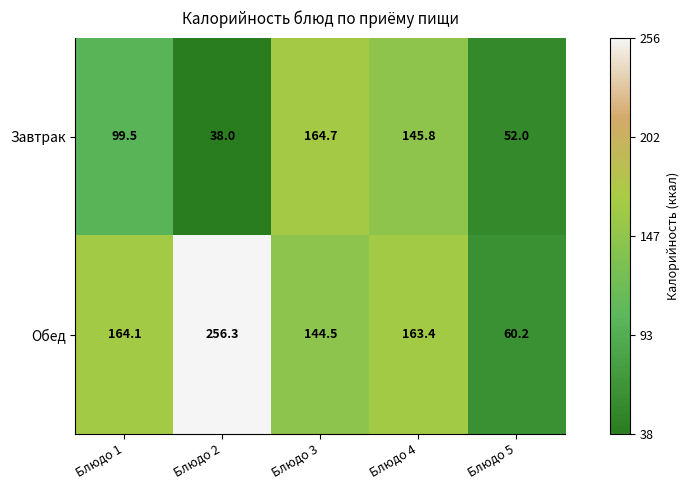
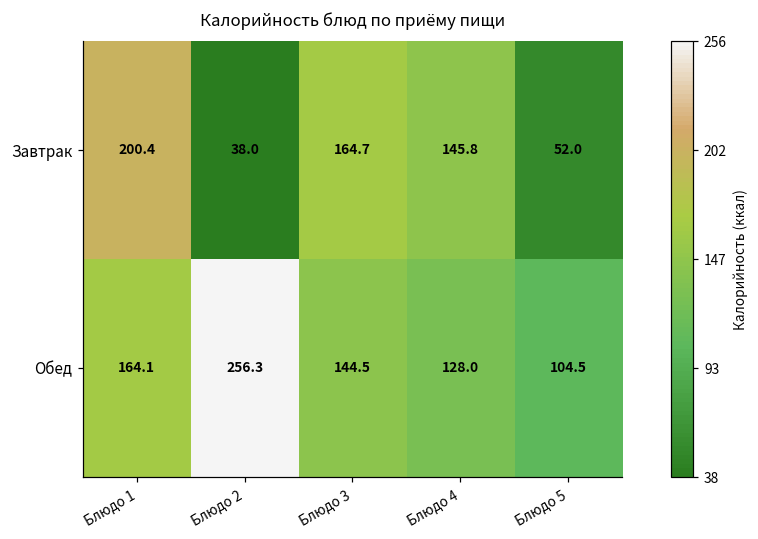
Завтрак, Блюдо 1: 99.5 -> 200.4
Обед, Блюдо 4: 163.4 -> 128.0
Обед, Блюдо 5: 60.2 -> 104.5
